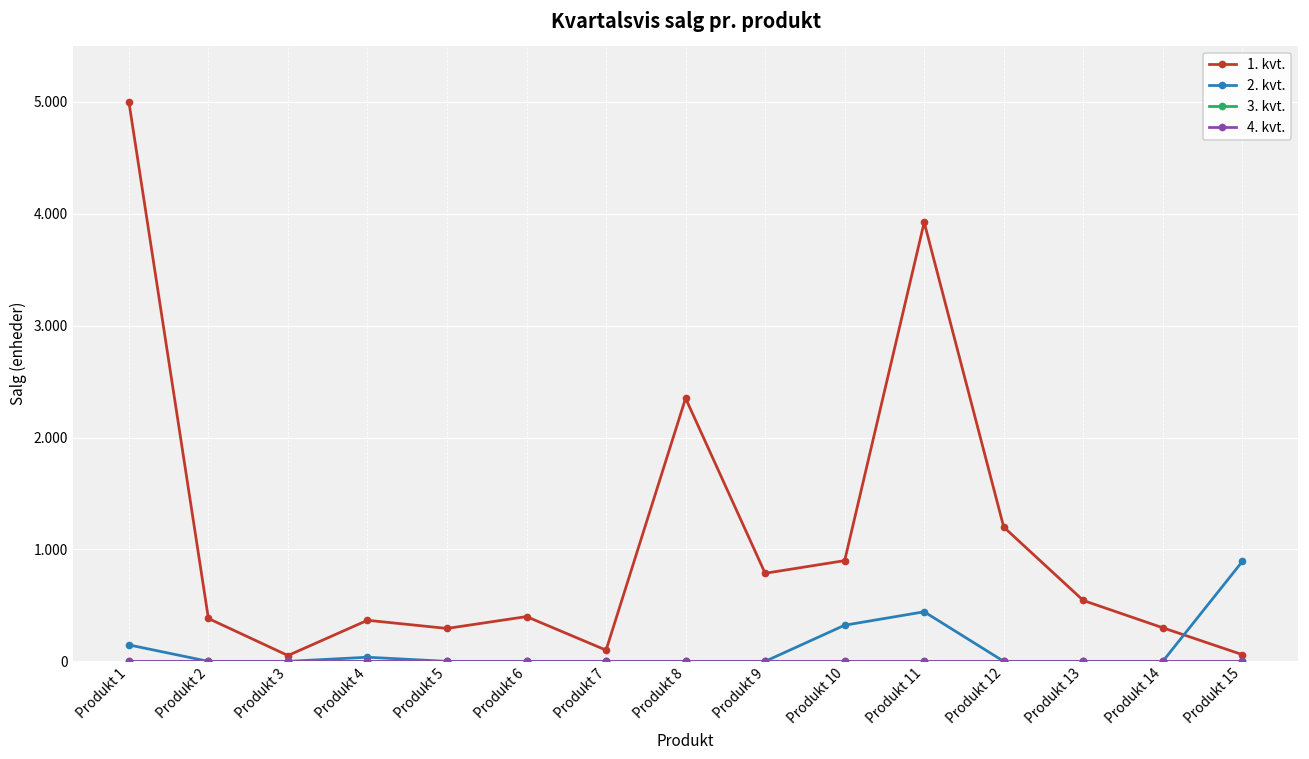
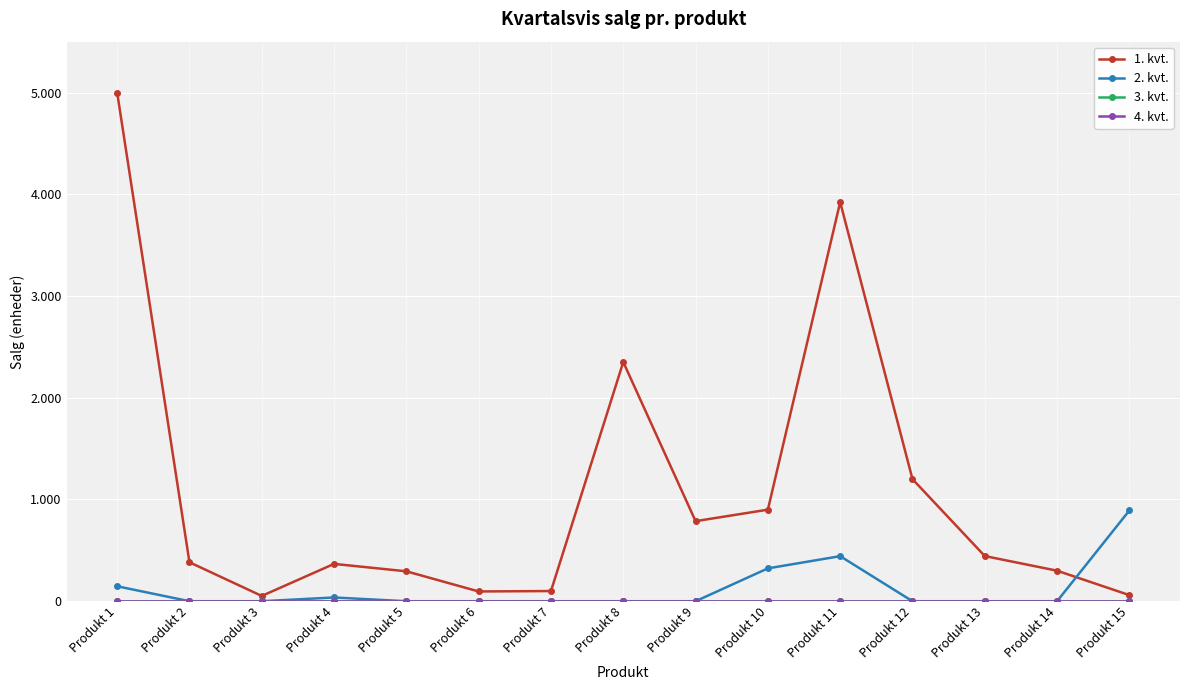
1. kvt., Produkt 6: 0.40 -> 0.10
1. kvt., Produkt 13: 0.54 -> 0.44
